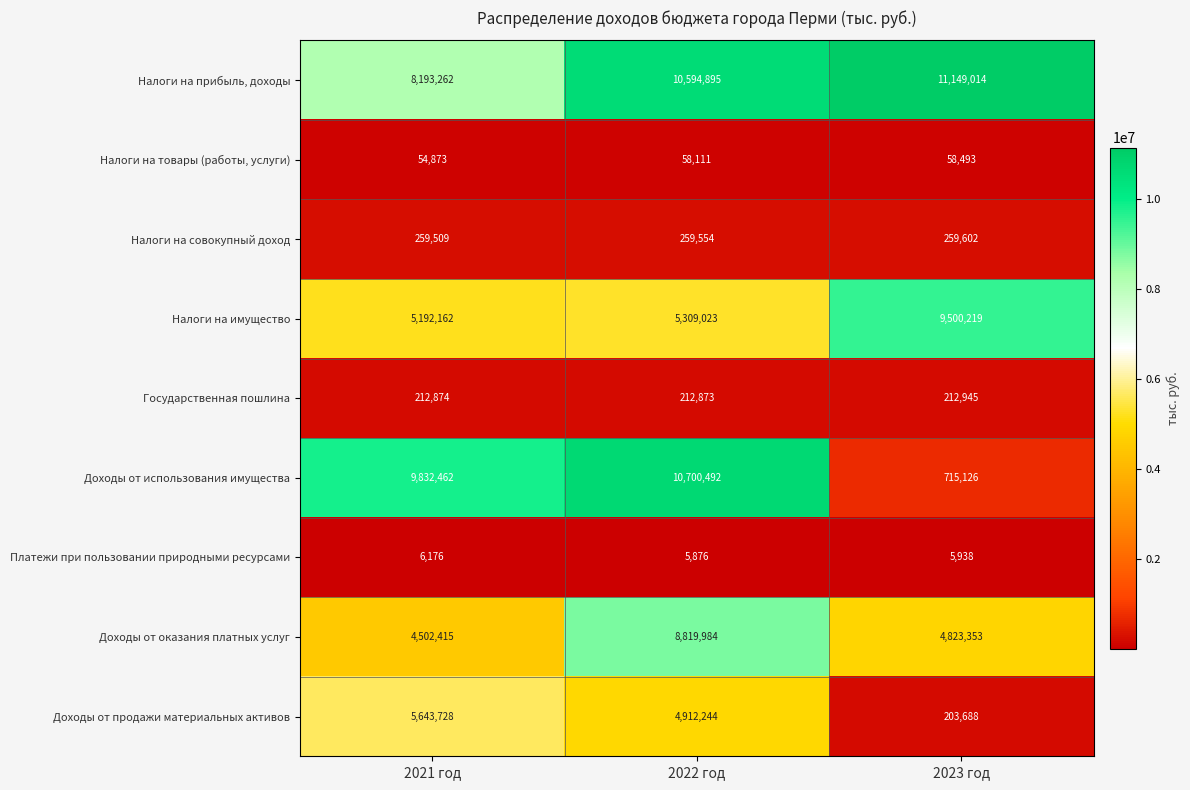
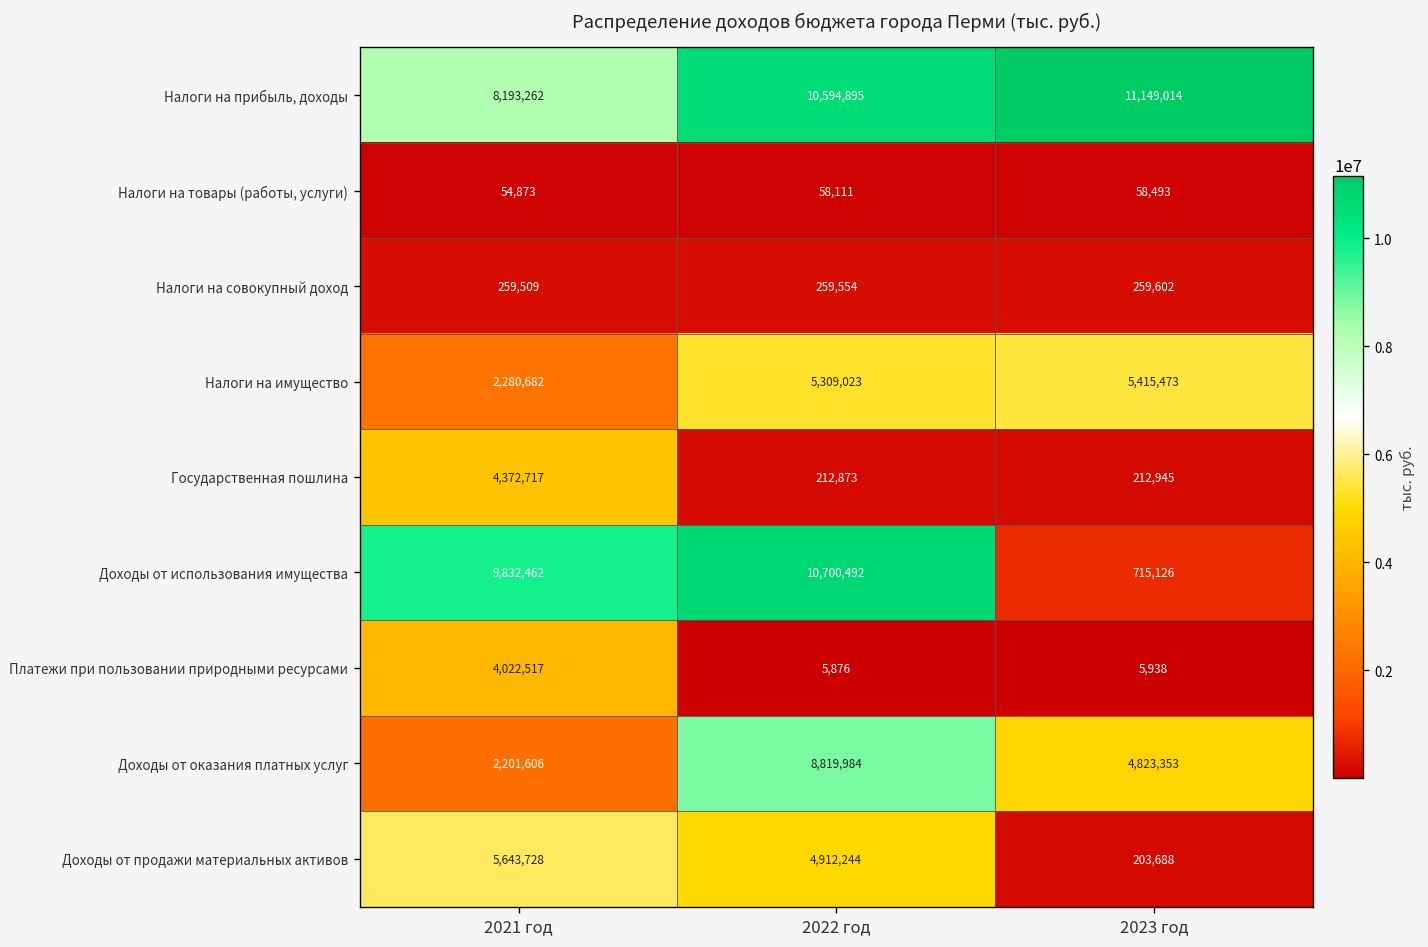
Налоги на имущество, 2021 год: 5,192,162 -> 2,280,682
Налоги на имущество, 2023 год: 9,500,219 -> 5,415,473
Государственная пошлина, 2021 год: 212,874 -> 4,372,717
Платежи при пользовании природными ресурсами, 2021 год: 6,176 -> 4,022,517
Доходы от оказания платных услуг, 2021 год: 4,502,415 -> 2,201,606
